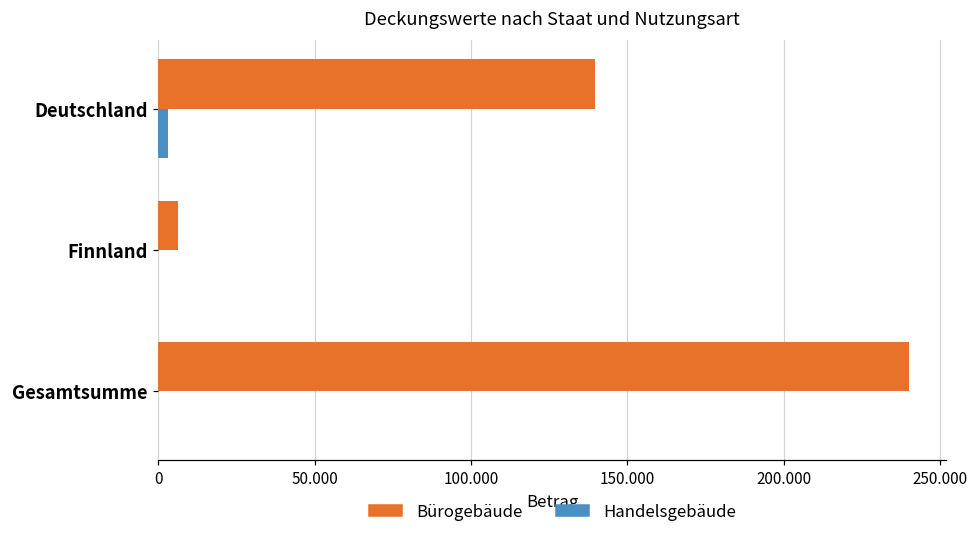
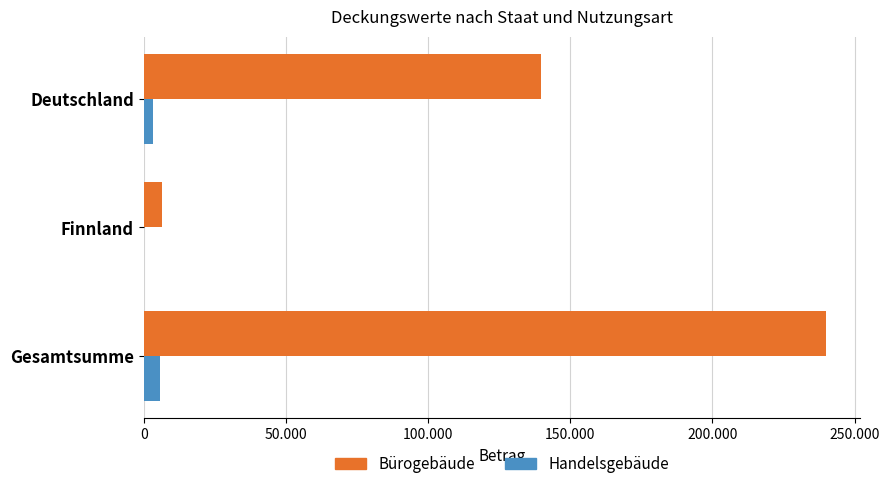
Handelsgebäude, Gesamtsumme: 0 -> 6
